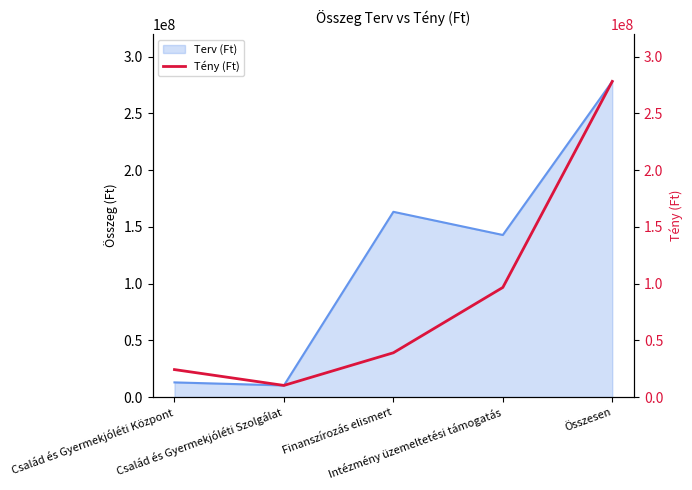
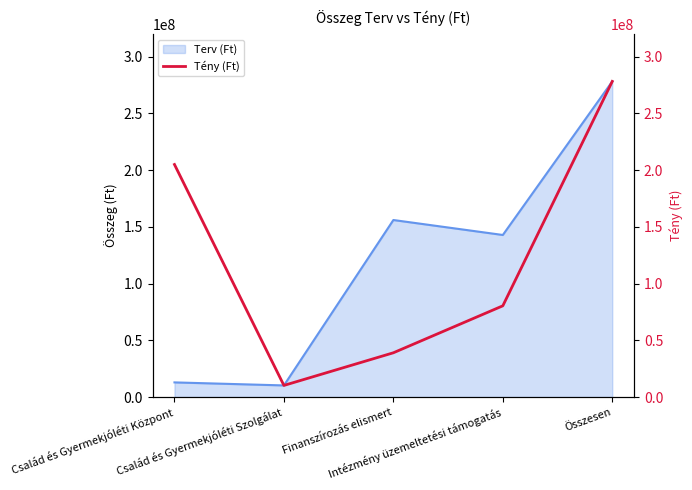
Terv (Ft), Finanszírozás elismert: 163000000 -> 156000000
Tény (Ft), Család és Gyermekjóléti Központ: 24000000 -> 205000000
Tény (Ft), Intézmény üzemeltetési támogatás: 97000000 -> 80000000
